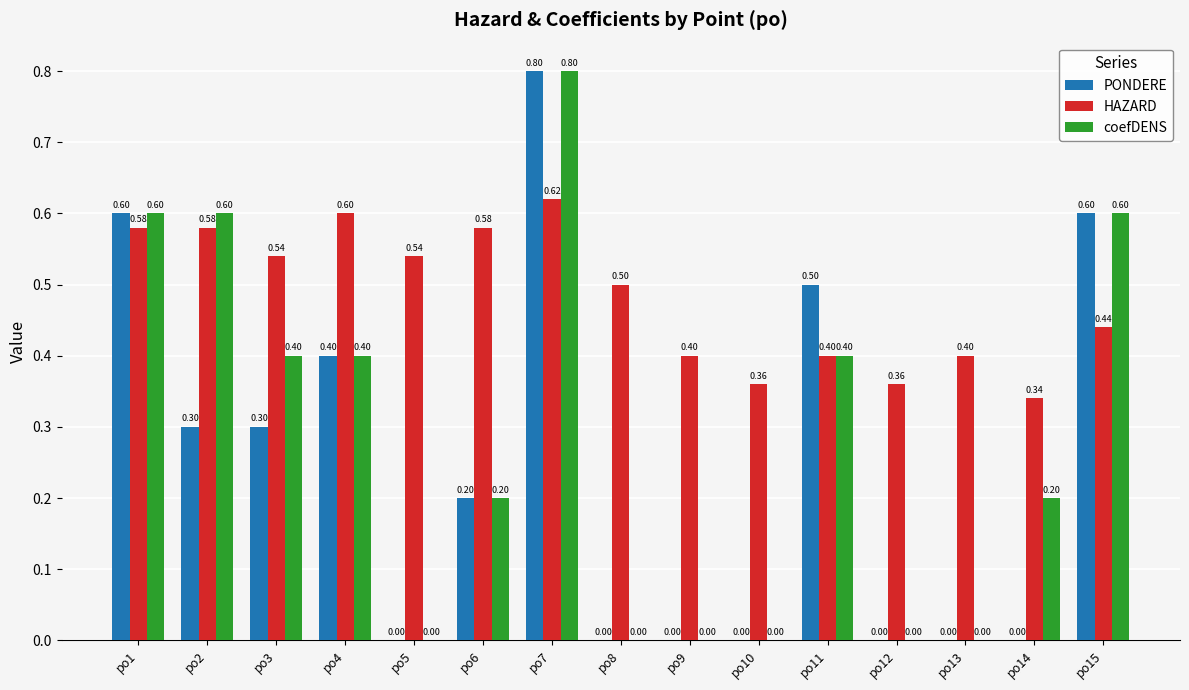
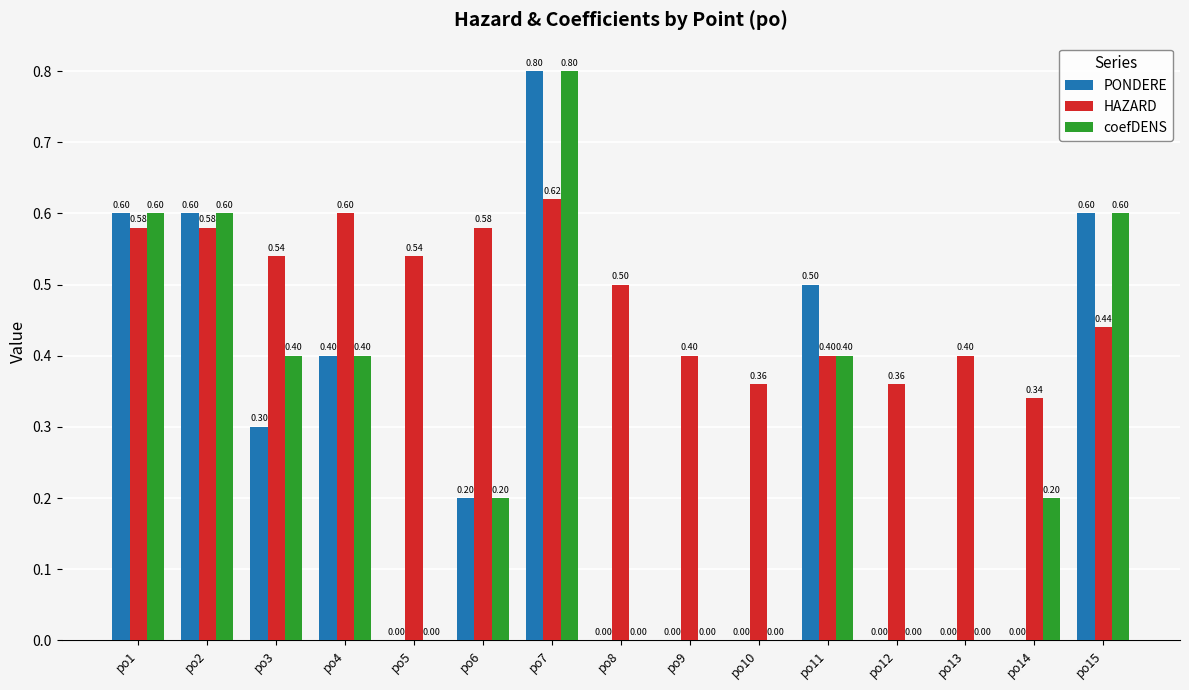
PONDERE, po2: 0.30 -> 0.60
